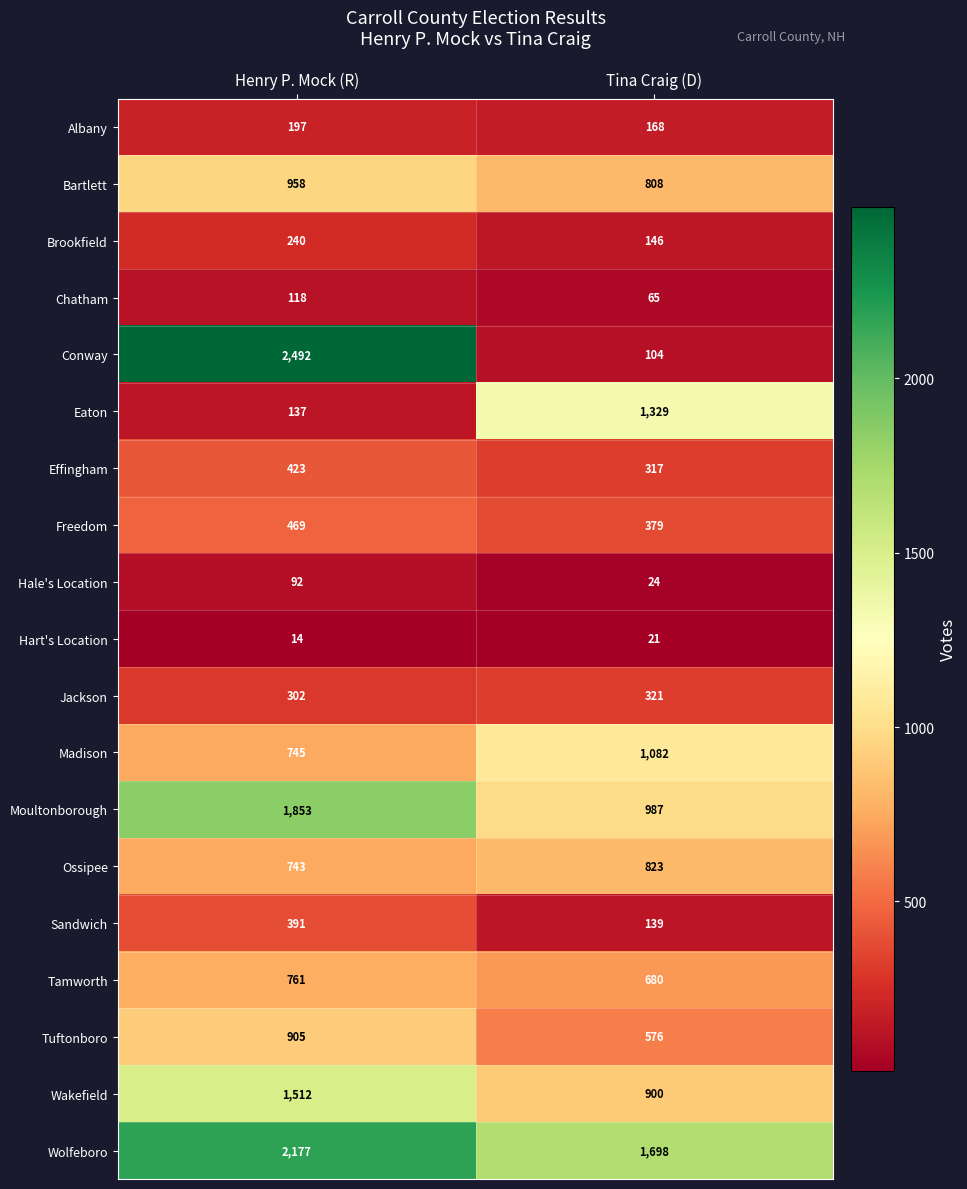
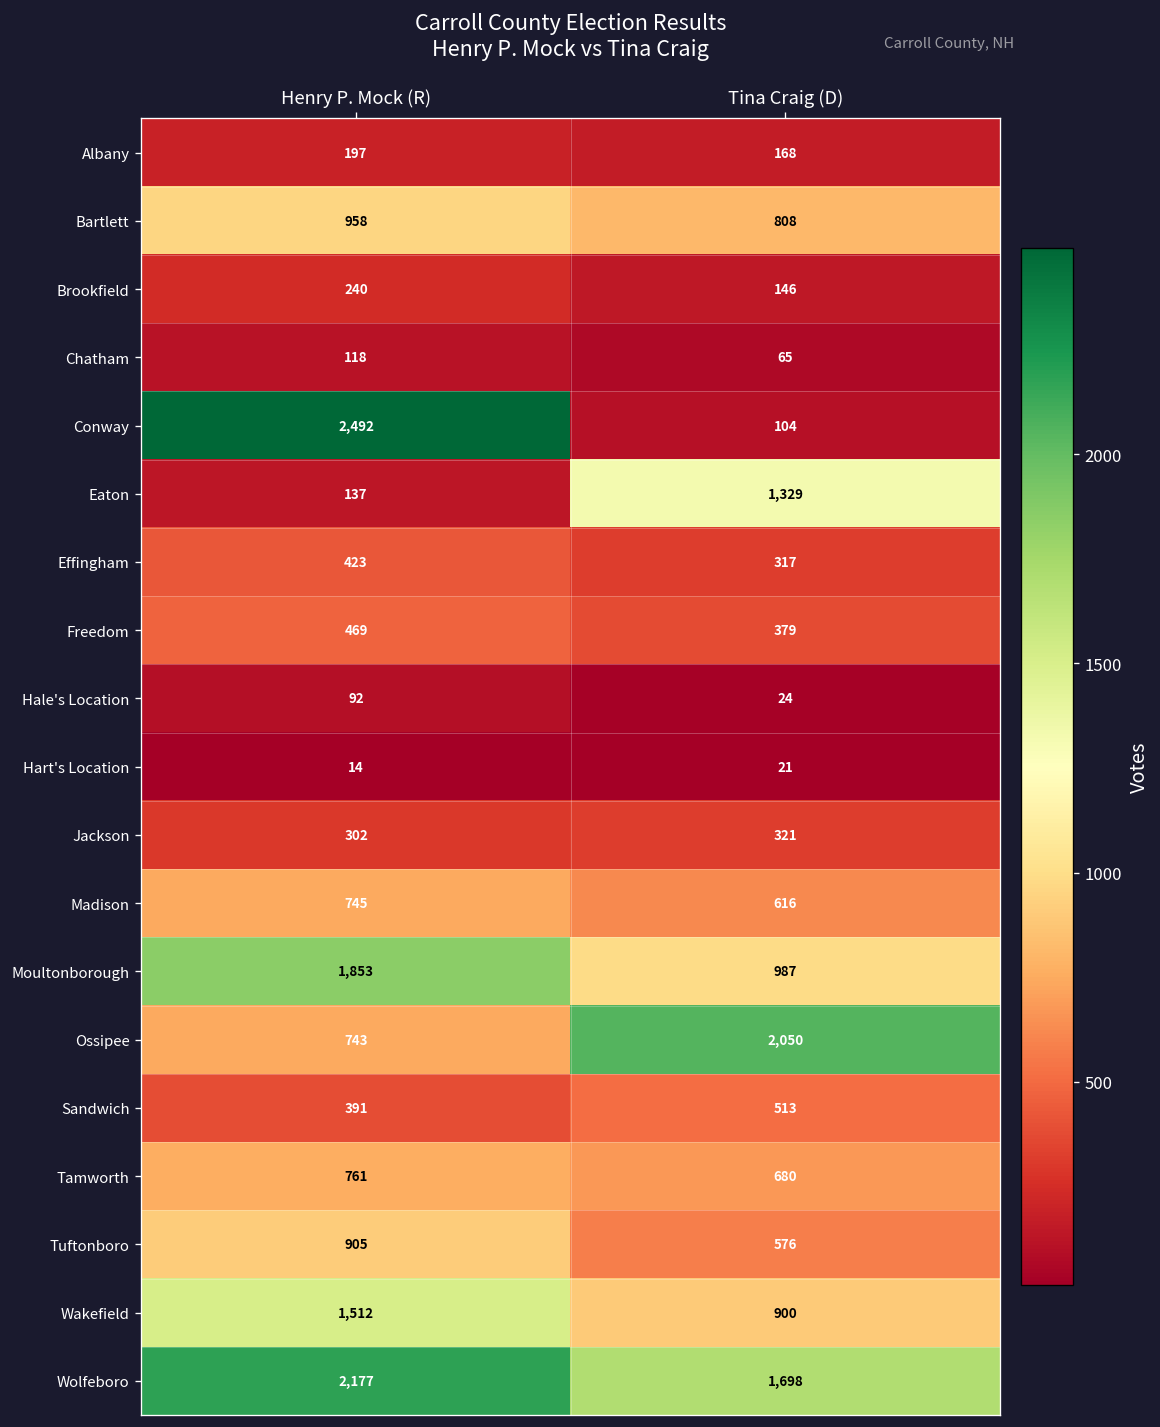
Madison, Tina Craig (D): 1,082 -> 616
Ossipee, Tina Craig (D): 823 -> 2,050
Sandwich, Tina Craig (D): 139 -> 513
